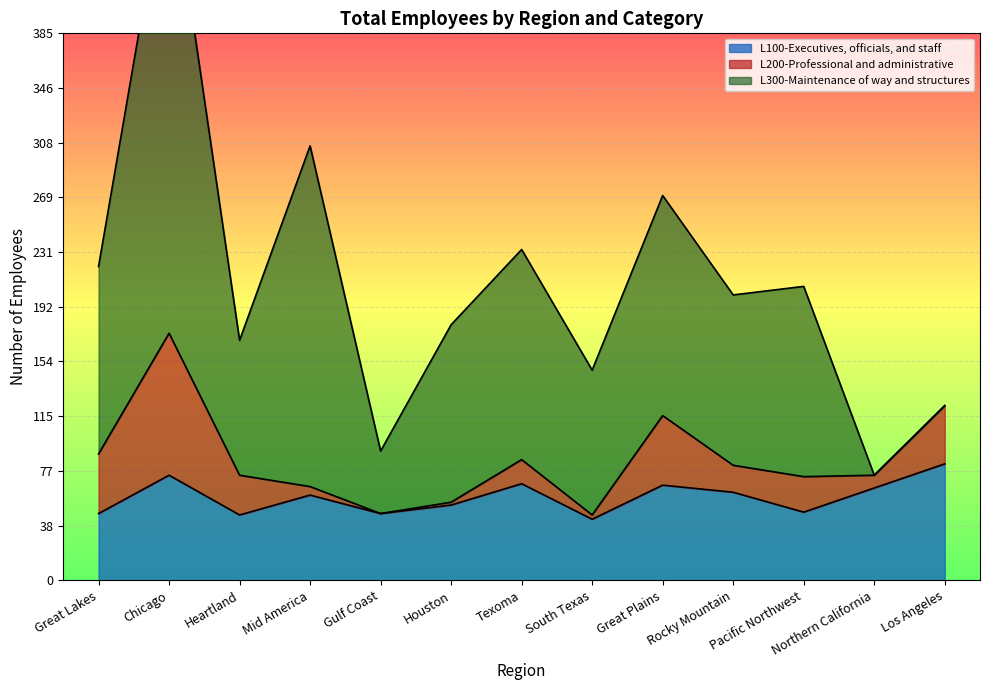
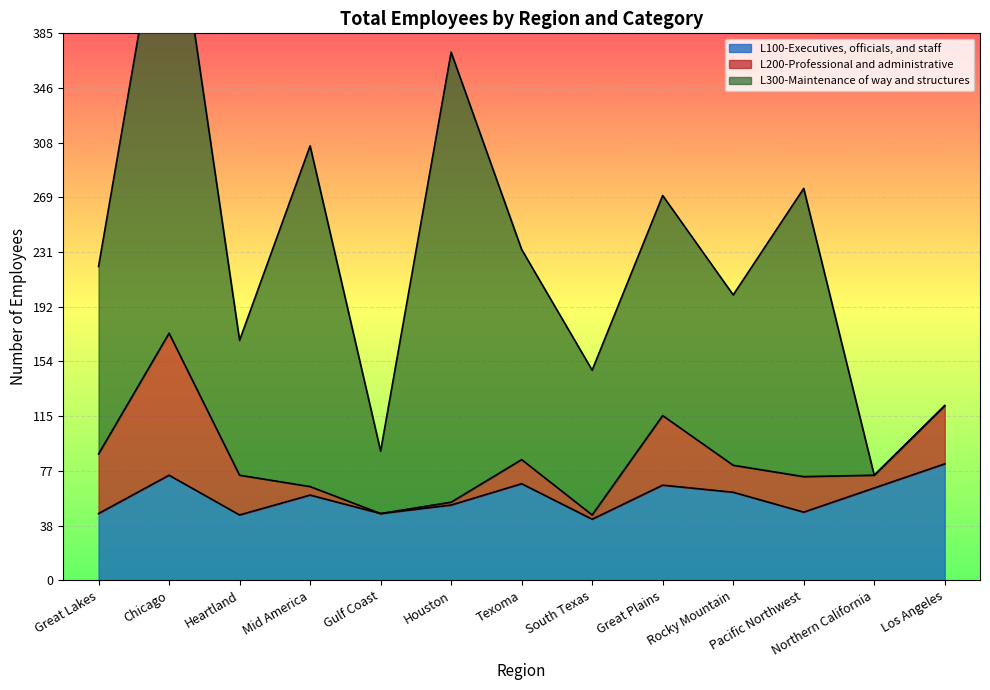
L300-Maintenance of way and structures, Houston: 125 -> 317
L300-Maintenance of way and structures, Pacific Northwest: 134 -> 203
